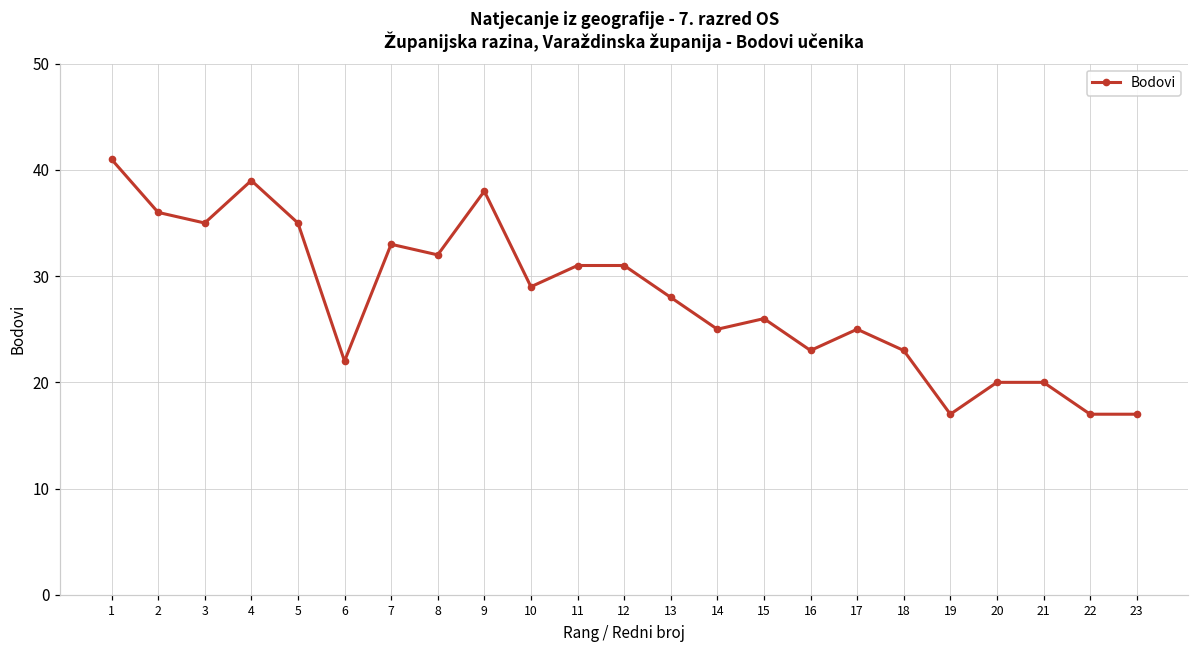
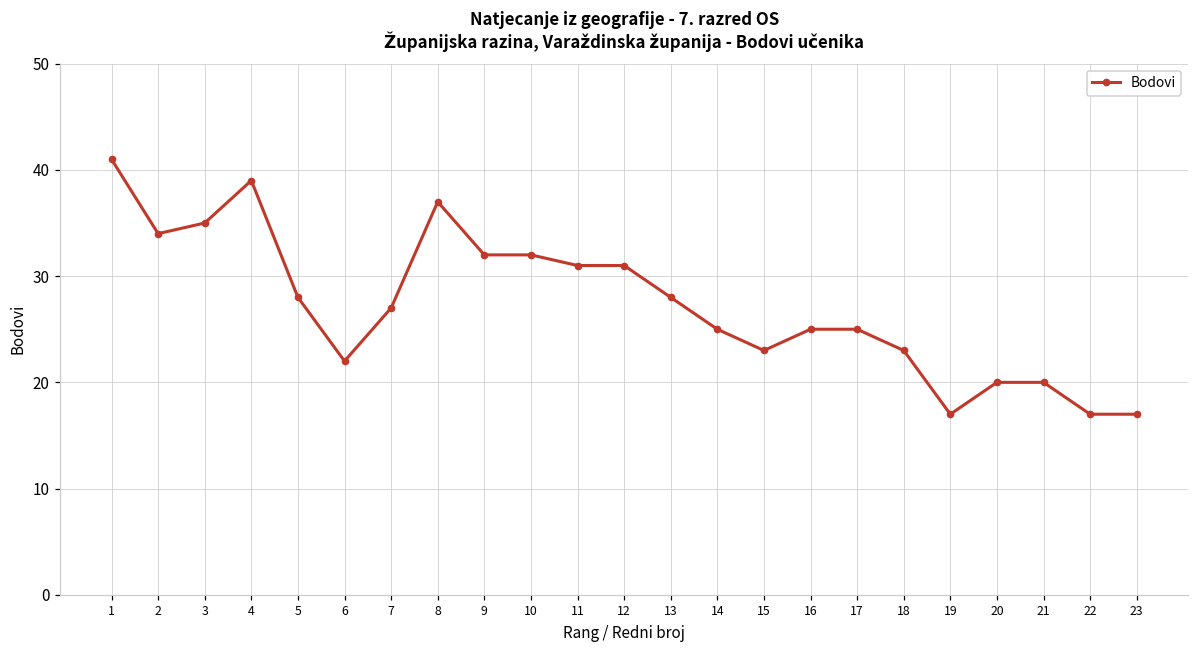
2: 36 -> 34
5: 35 -> 28
7: 33 -> 27
8: 32 -> 37
9: 38 -> 32
10: 29 -> 32
15: 26 -> 23
16: 23 -> 25
